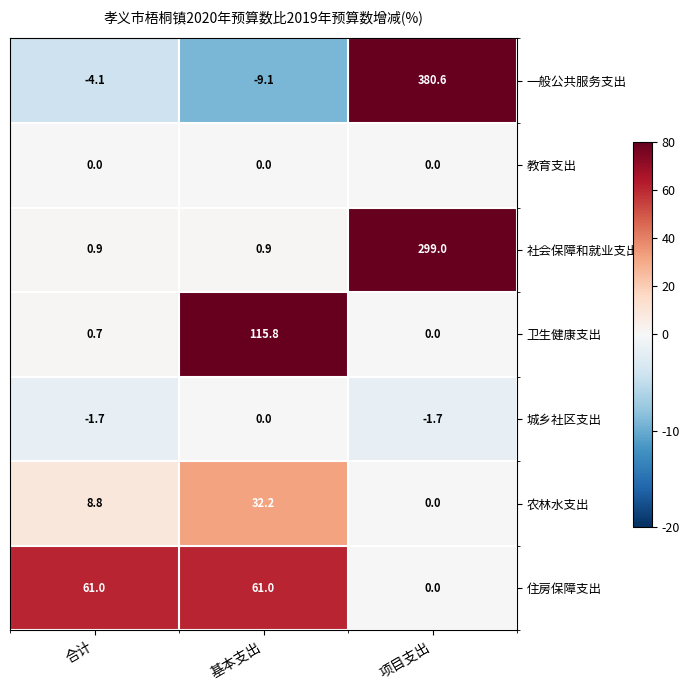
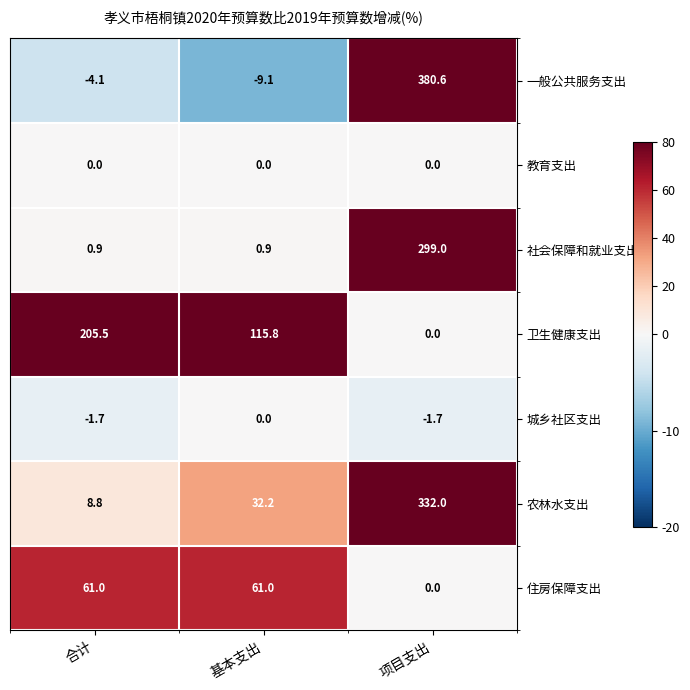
卫生健康支出, 合计: 0.7 -> 205.5
农林水支出, 项目支出: 0.0 -> 332.0
